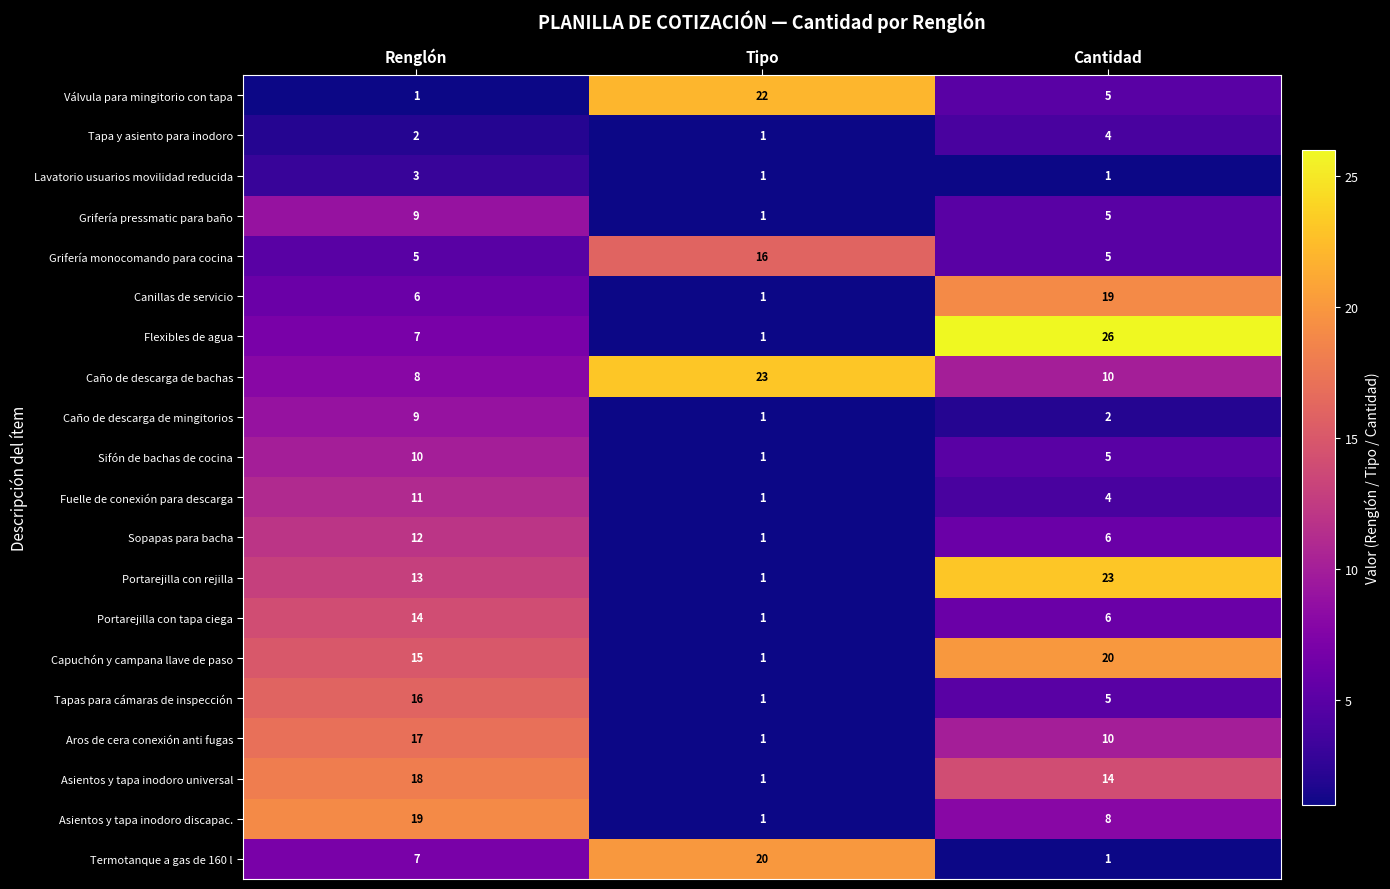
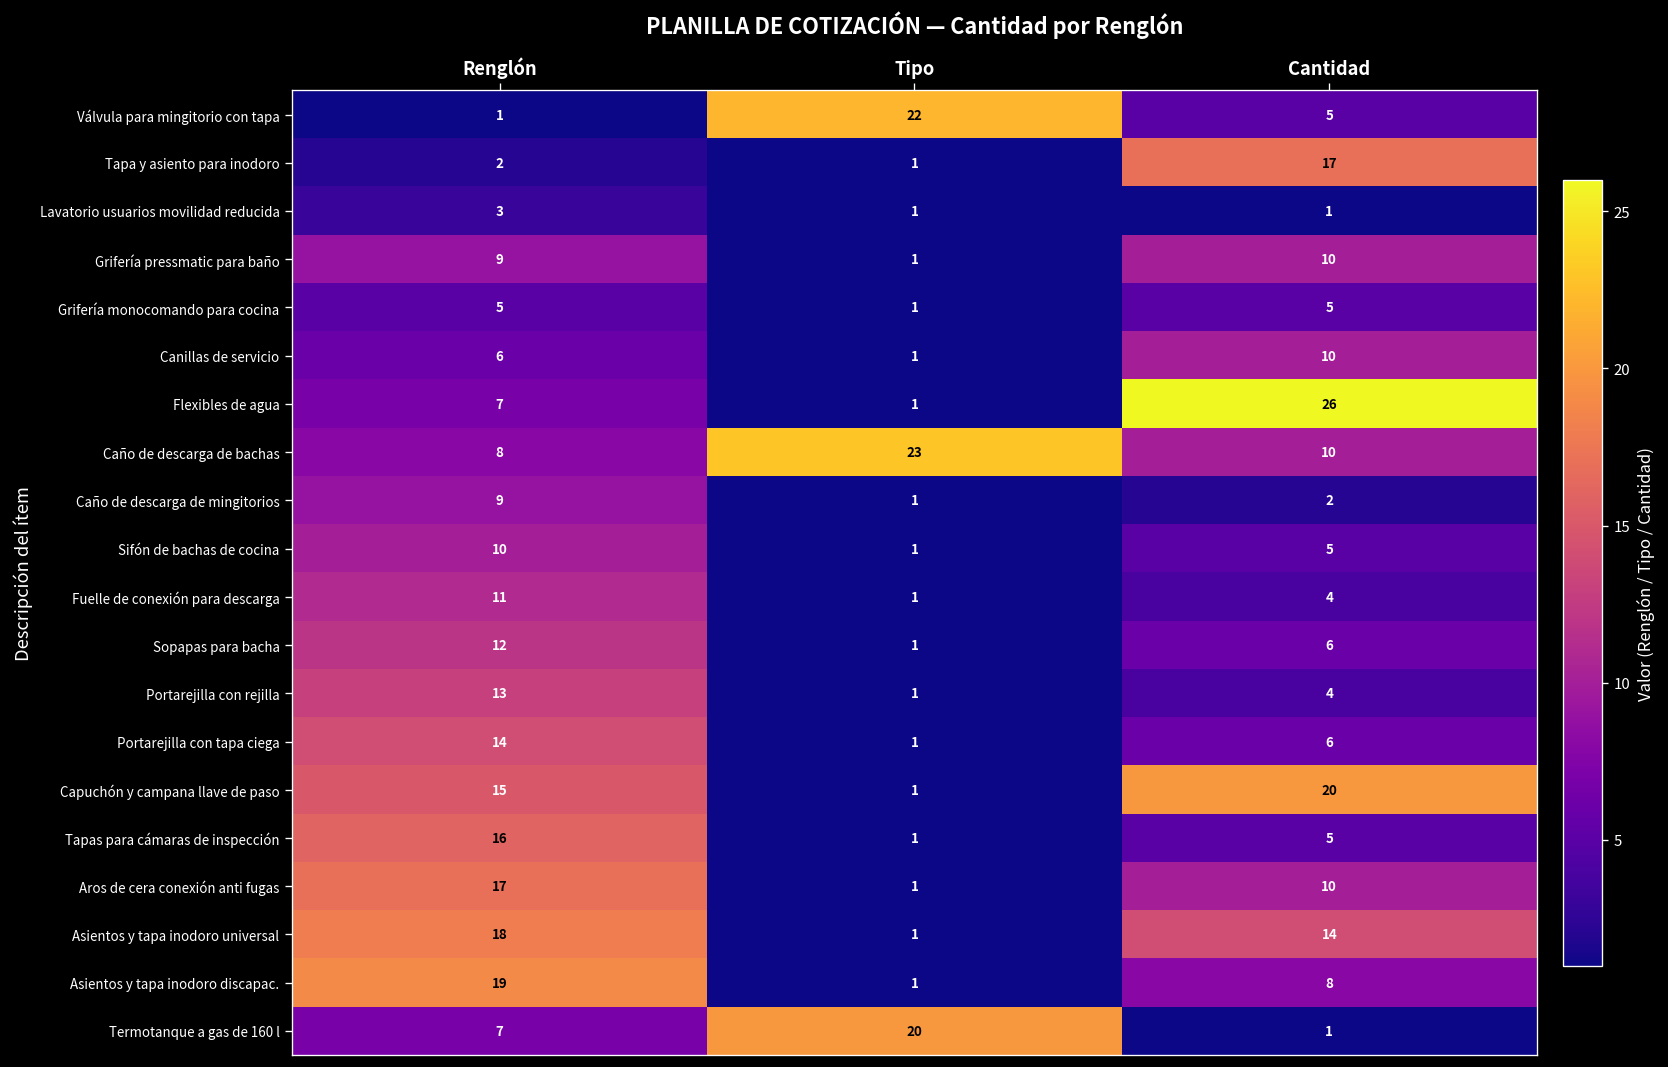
Tapa y asiento para inodoro, Cantidad: 4 -> 17
Grifería pressmatic para baño, Cantidad: 5 -> 10
Grifería monocomando para cocina, Tipo: 16 -> 1
Canillas de servicio, Cantidad: 19 -> 10
Portarejilla con rejilla, Cantidad: 23 -> 4
